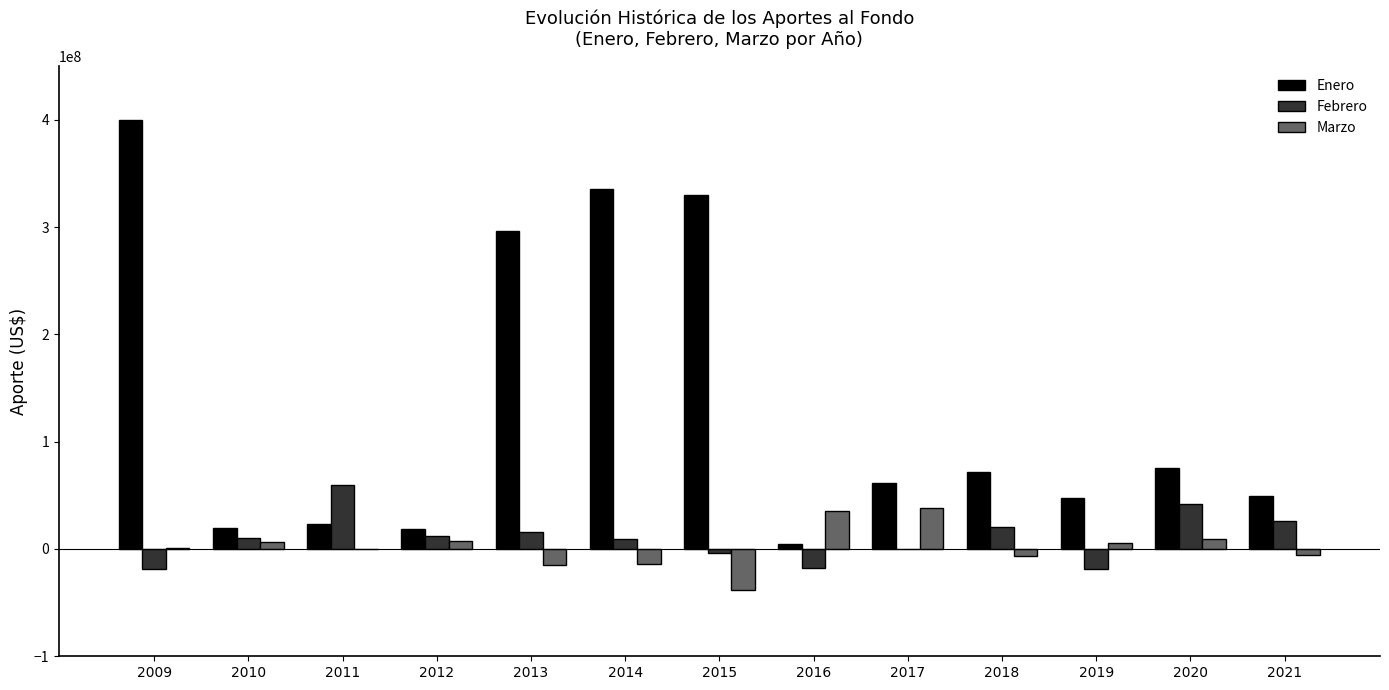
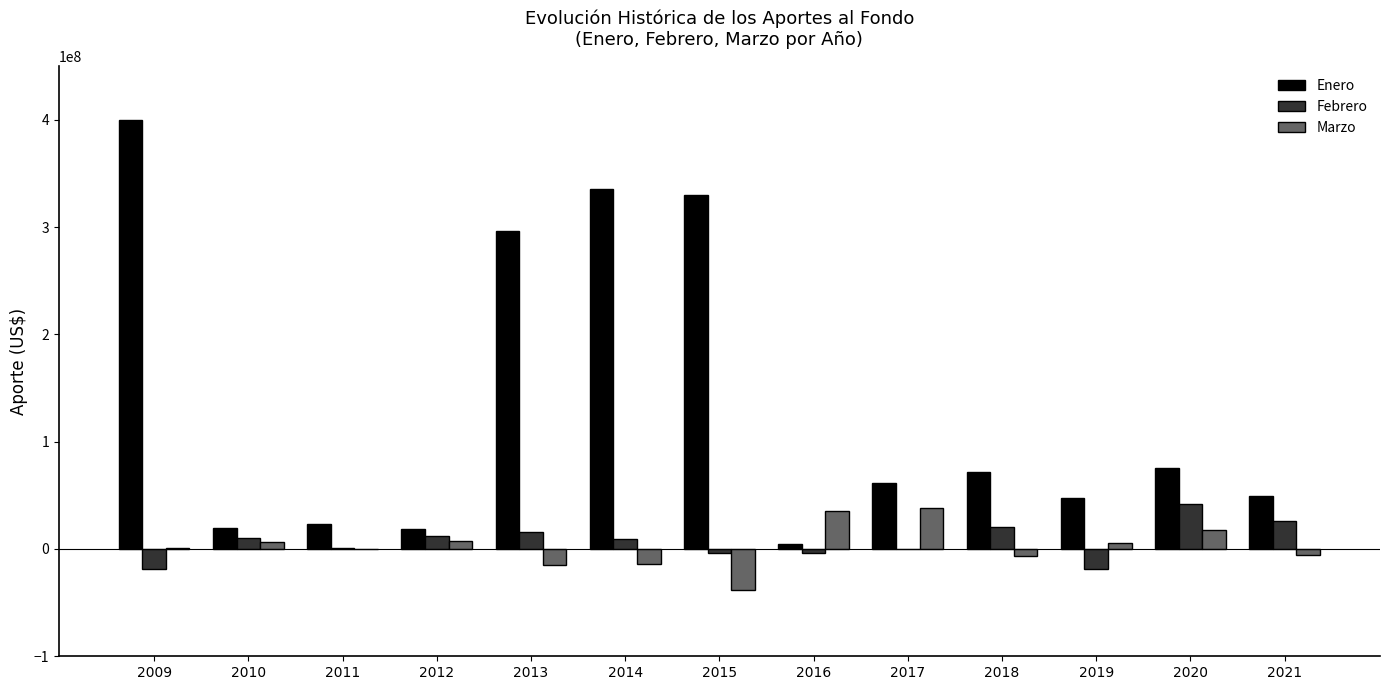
Febrero, 2011: 60000000 -> 1000000
Febrero, 2016: -17000000 -> -4000000
Marzo, 2020: 9000000 -> 18000000
